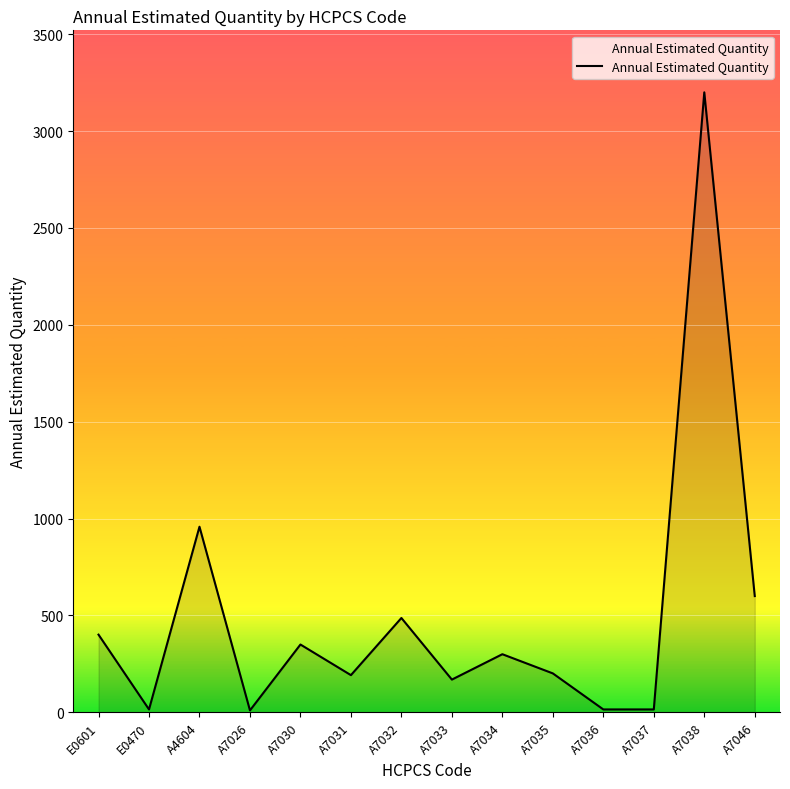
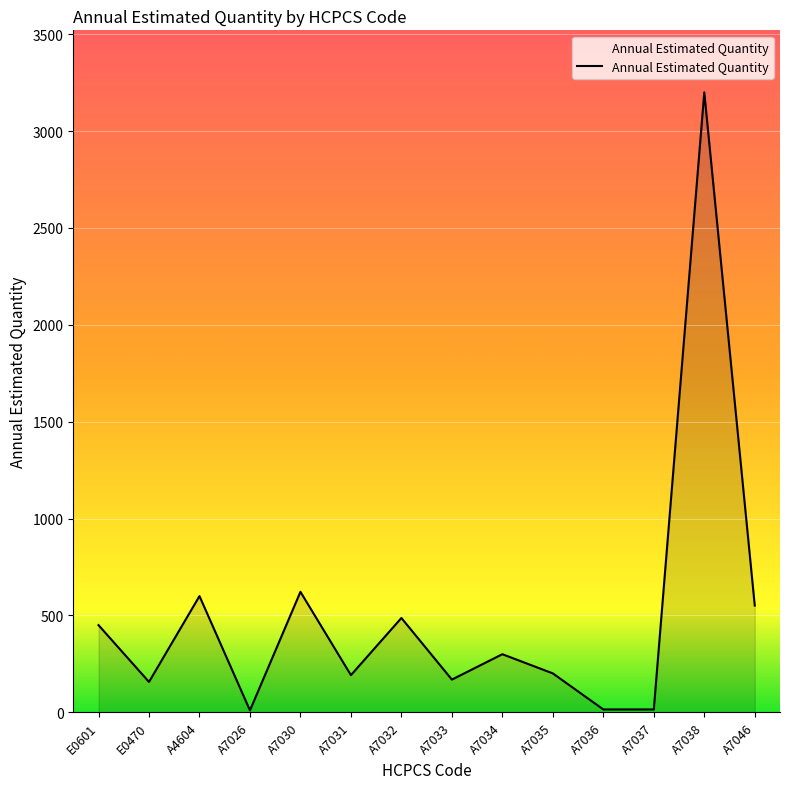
E0601: 400 -> 450
E0470: 20 -> 160
A4604: 960 -> 600
A7030: 350 -> 620
A7046: 600 -> 550
